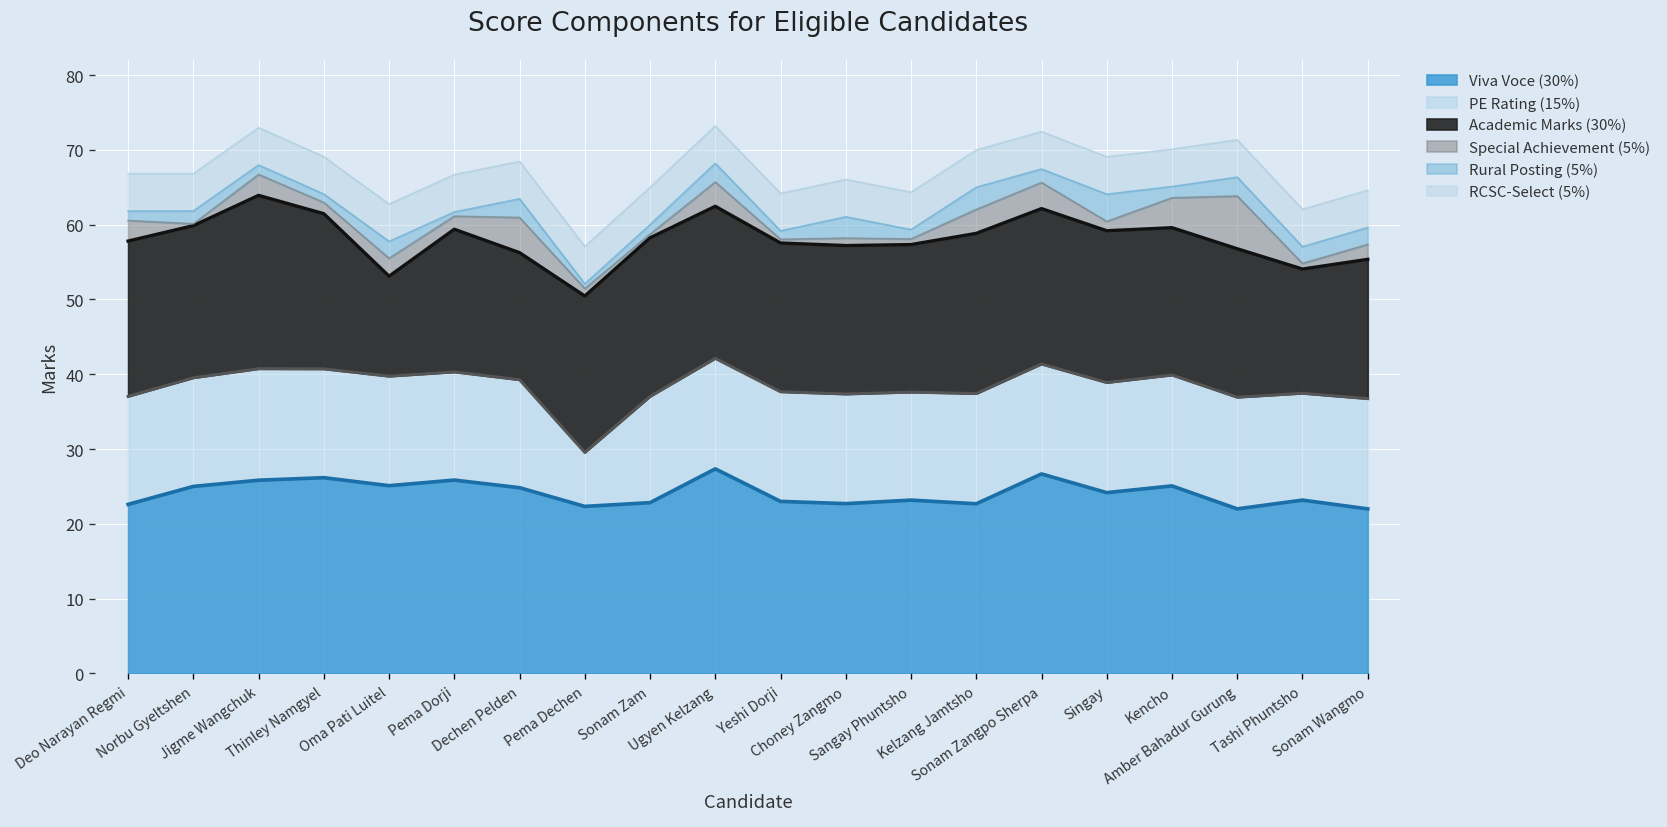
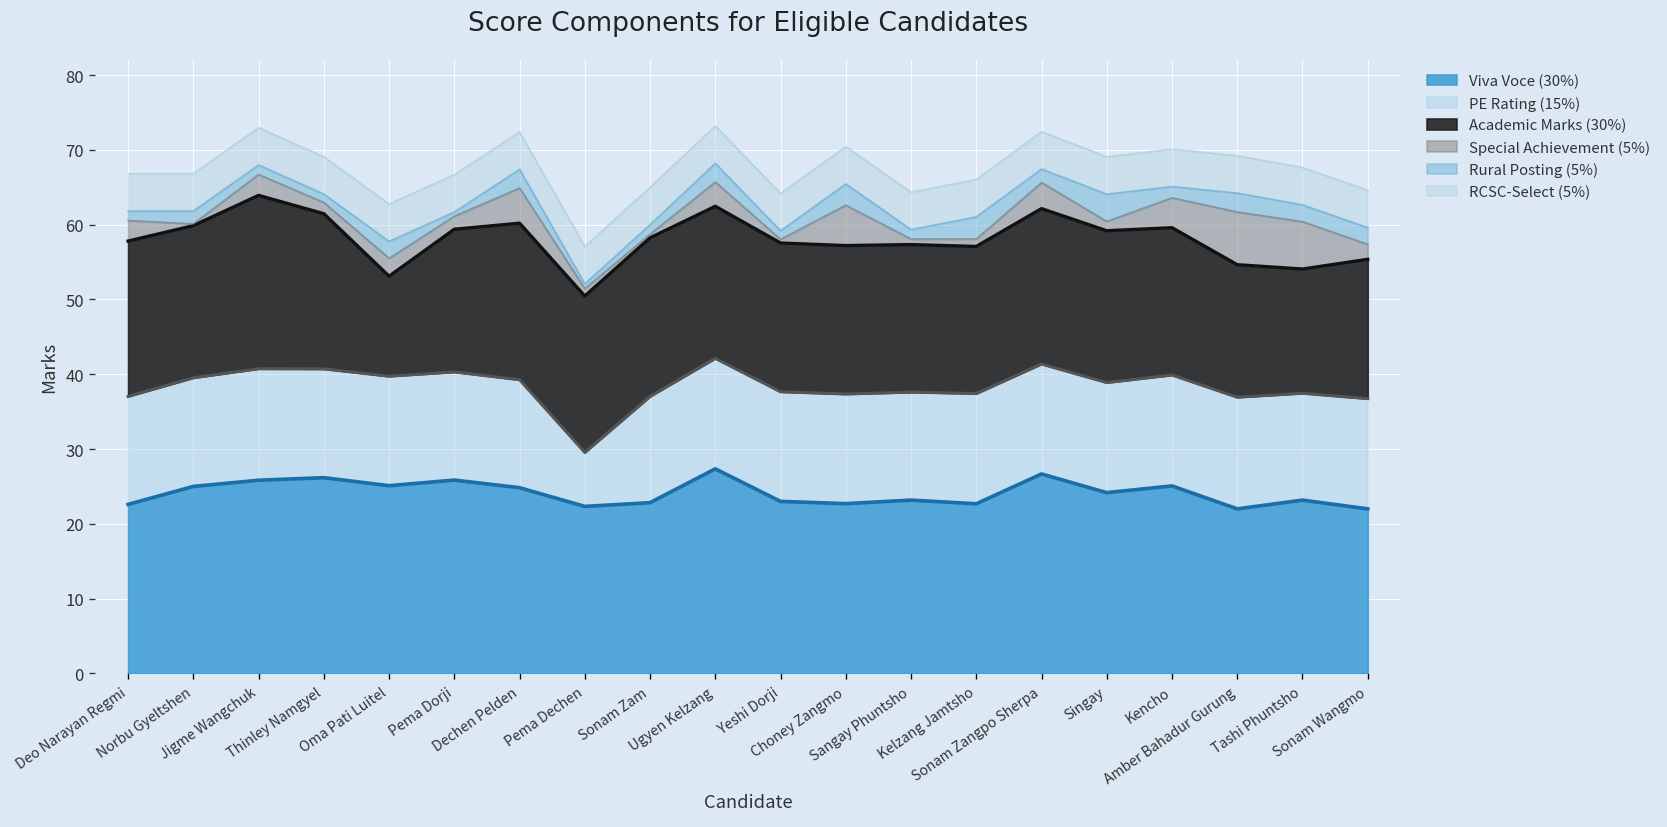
Academic Marks (30%), Dechen Pelden: 17 -> 21
Special Achievement (5%), Choney Zangmo: 1 -> 5
Academic Marks (30%), Kelzang Jamtsho: 21 -> 20
Special Achievement (5%), Kelzang Jamtsho: 3 -> 1
Academic Marks (30%), Amber Bahadur Gurung: 20 -> 18
Special Achievement (5%), Tashi Phuntsho: 1 -> 6
